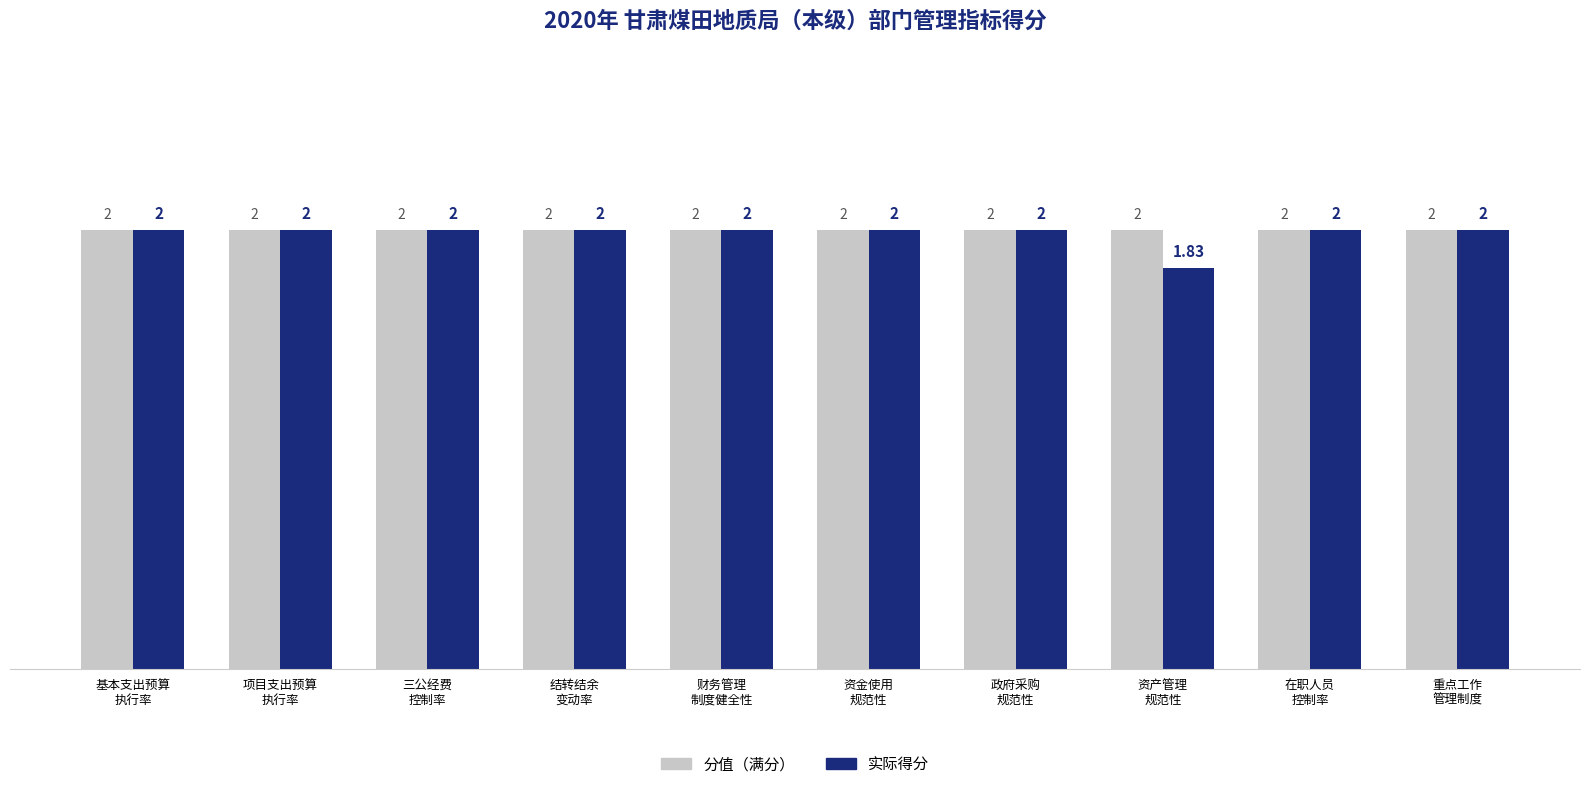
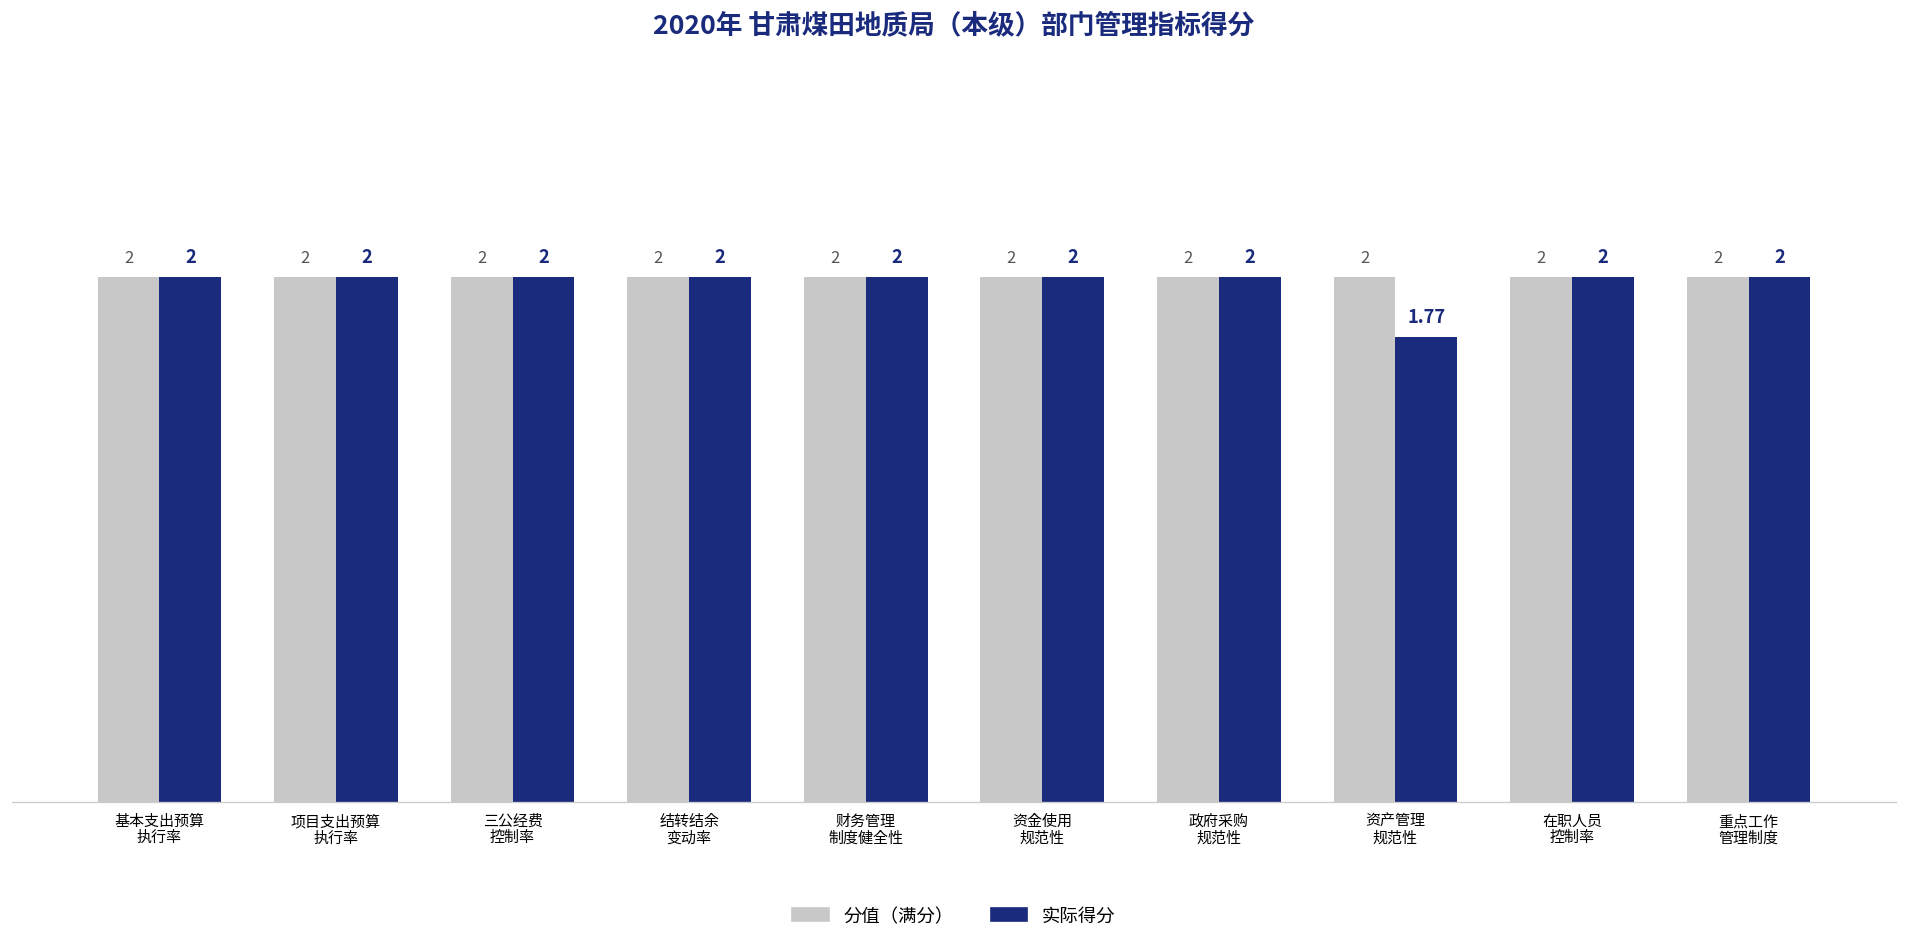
实际得分, 资产管理 规范性: 1.83 -> 1.77
